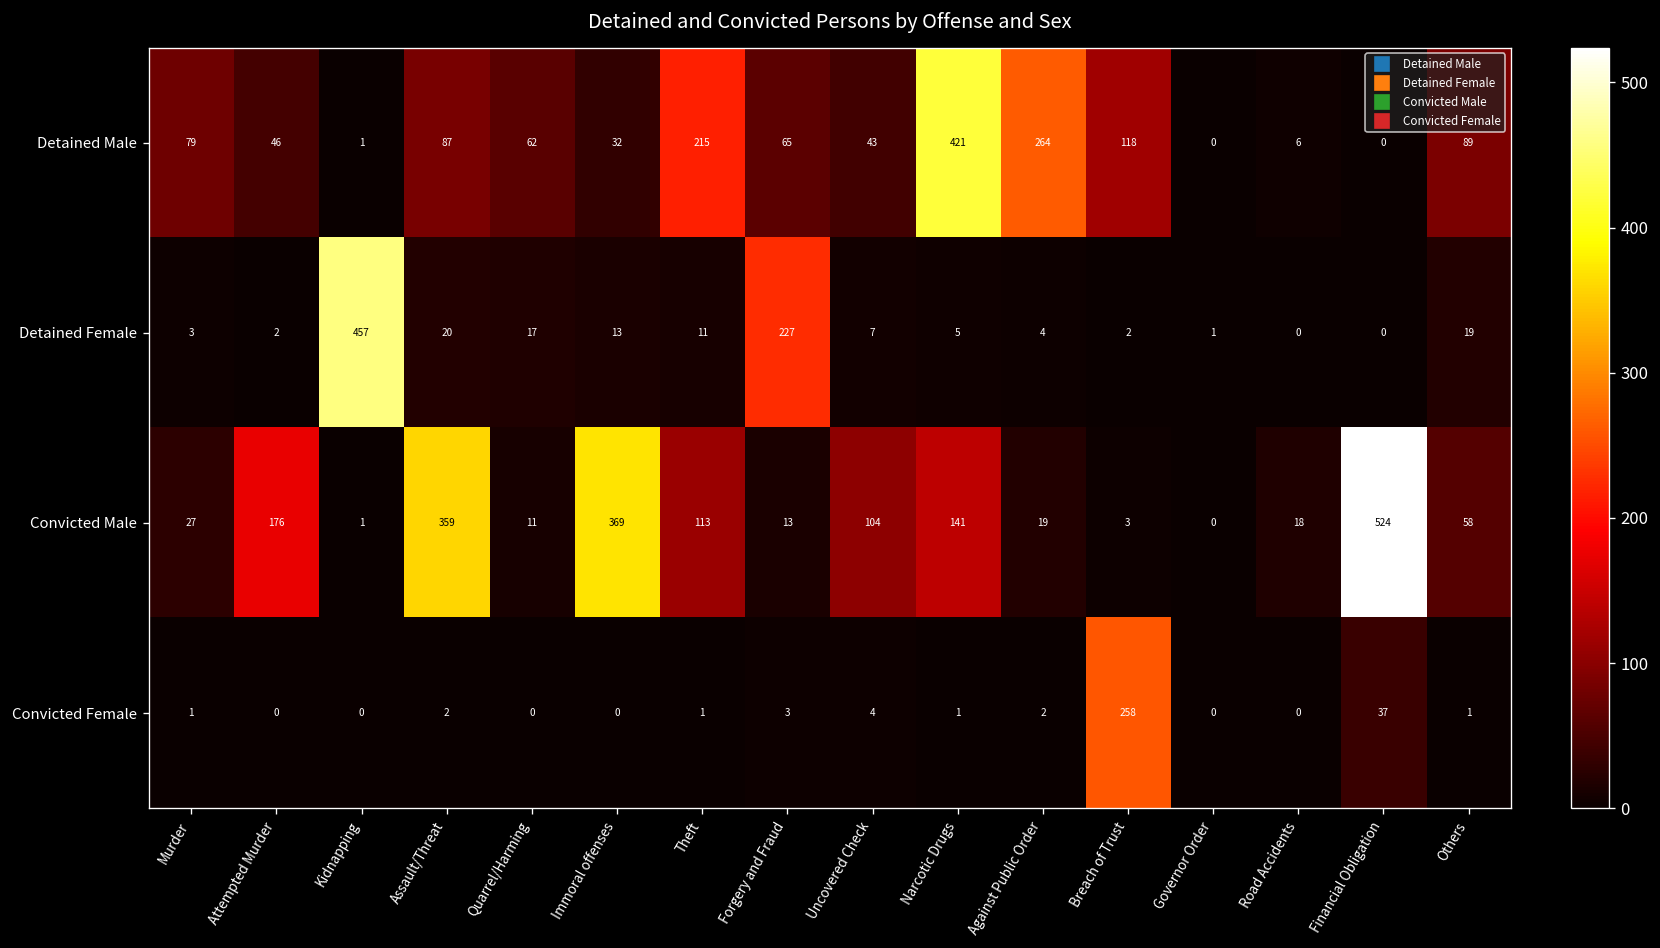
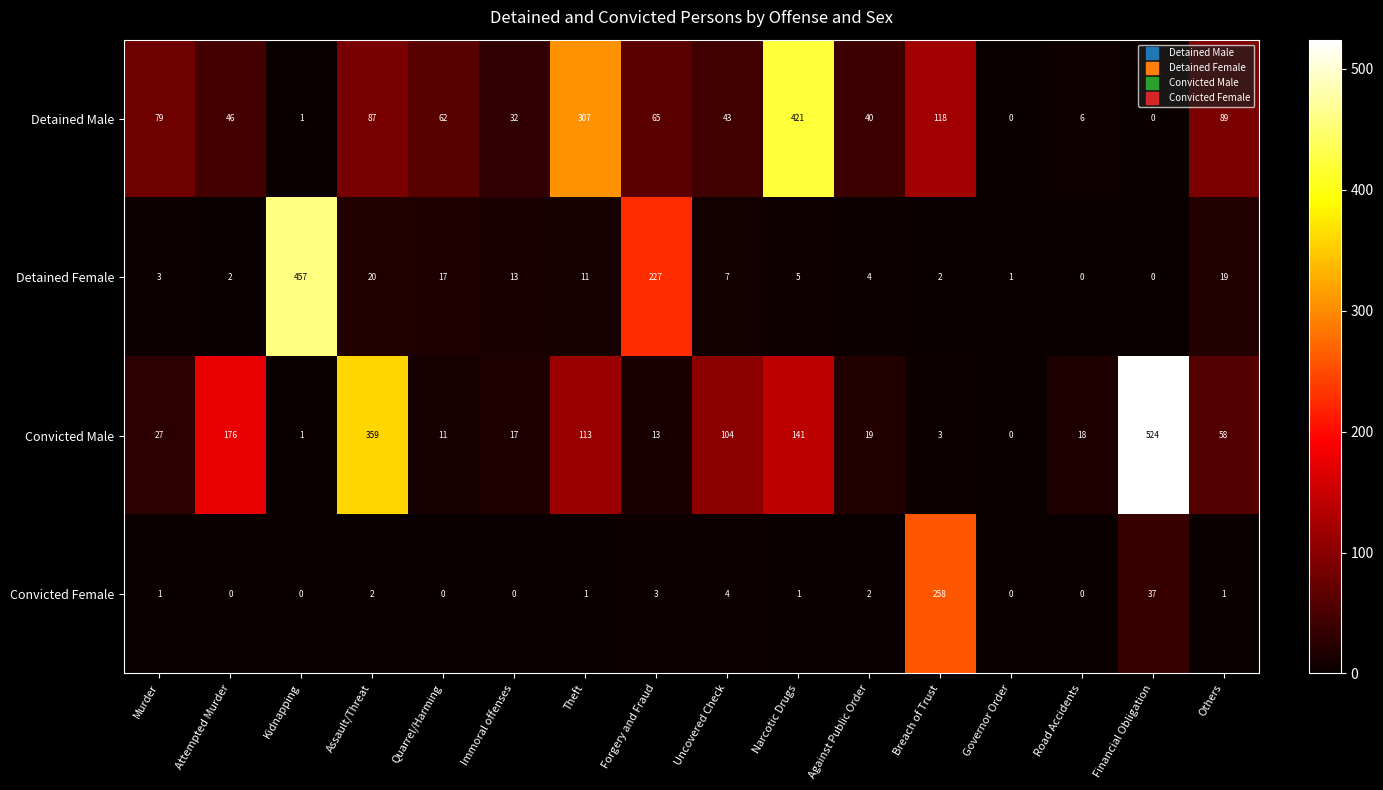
Detained Male, Theft: 215 -> 307
Detained Male, Against Public Order: 264 -> 40
Convicted Male, Immoral offenses: 369 -> 17
